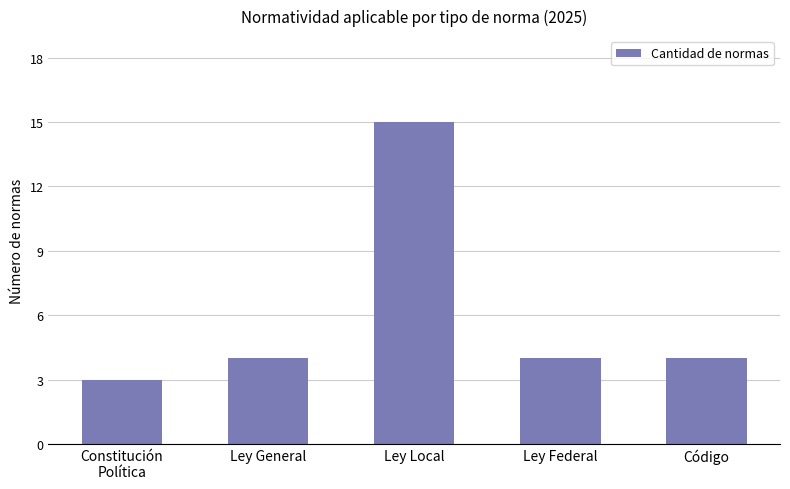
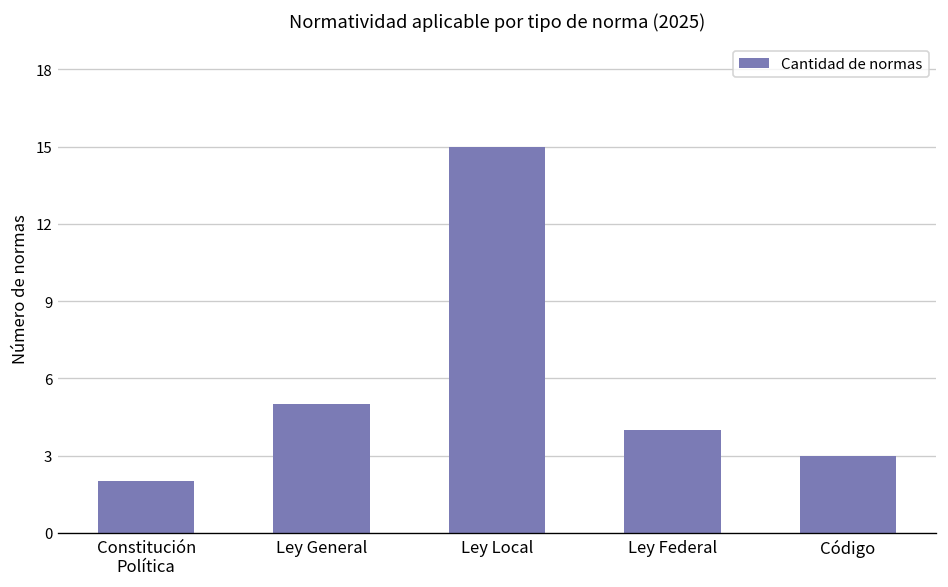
Constitución Política: 3 -> 2
Ley General: 4 -> 5
Código: 4 -> 3
